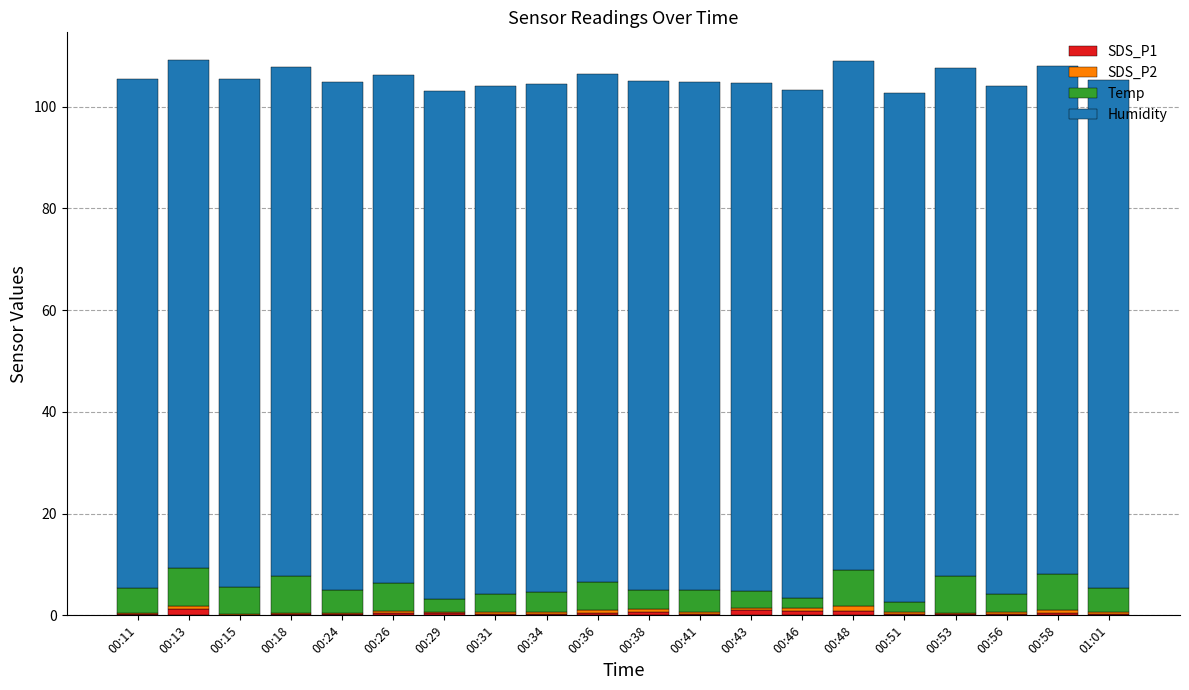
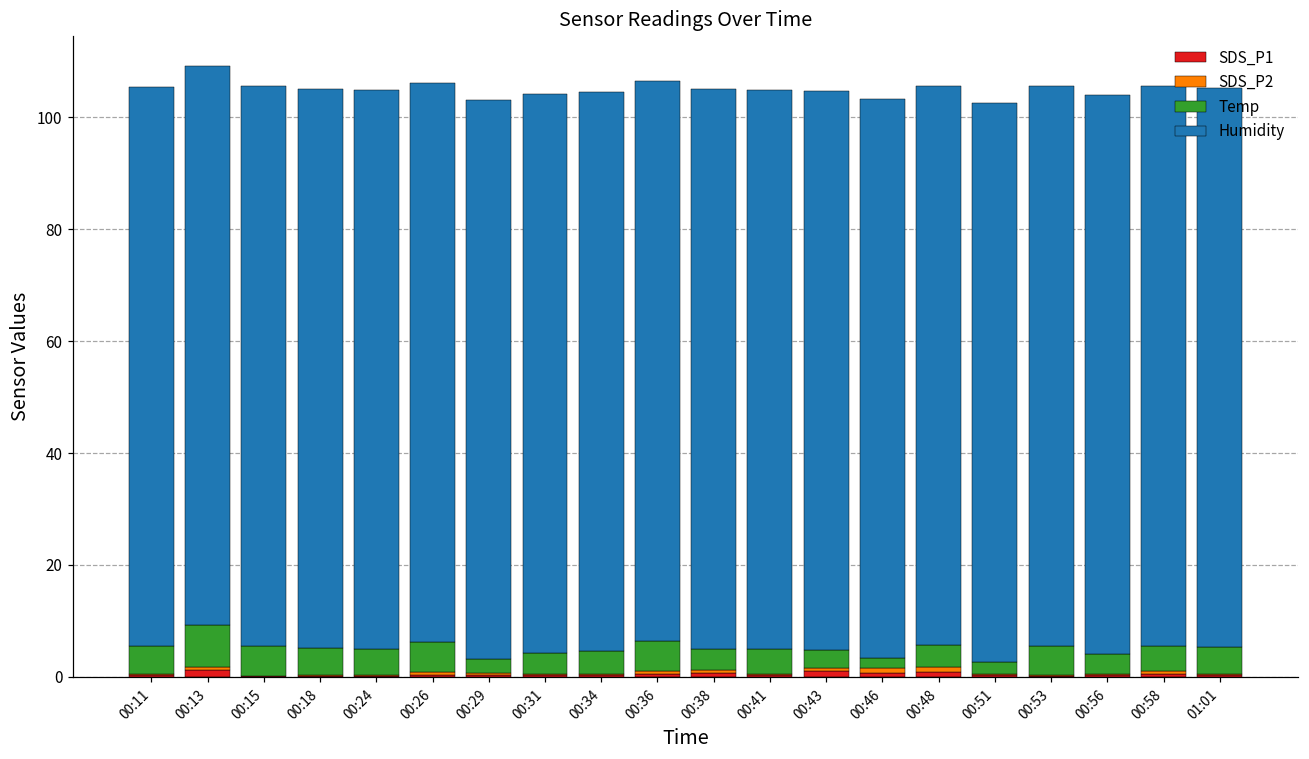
Temp, 00:18: 7 -> 5
Temp, 00:48: 7 -> 4
Temp, 00:53: 7 -> 5
Temp, 00:58: 7 -> 5
